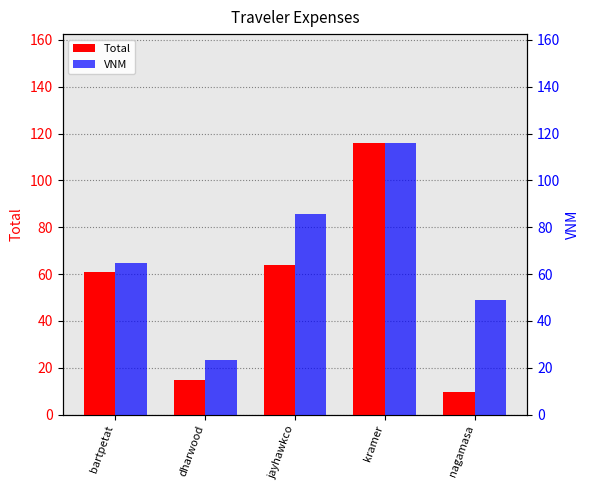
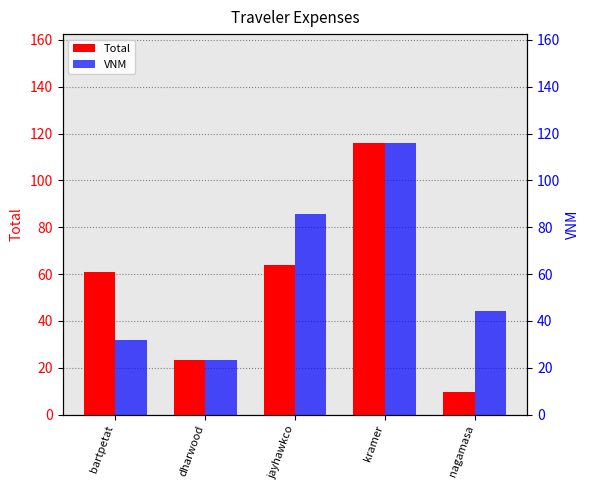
Total, dharwood: 15 -> 23
VNM, bartpetat: 65 -> 32
VNM, nagamasa: 49 -> 44
